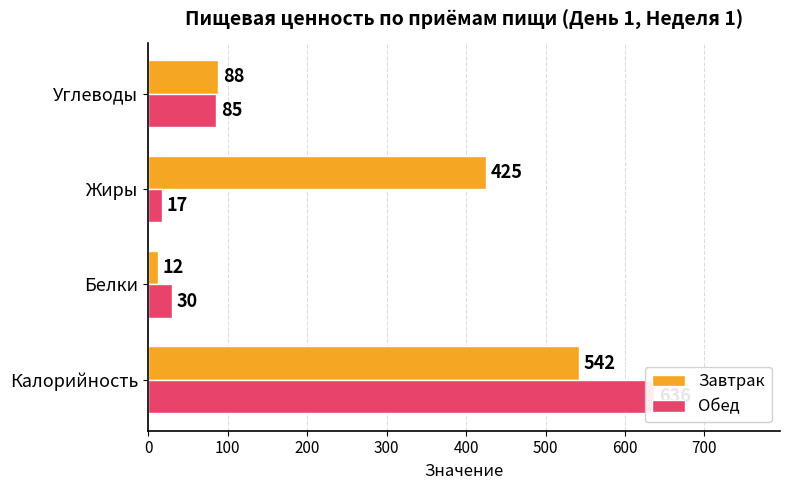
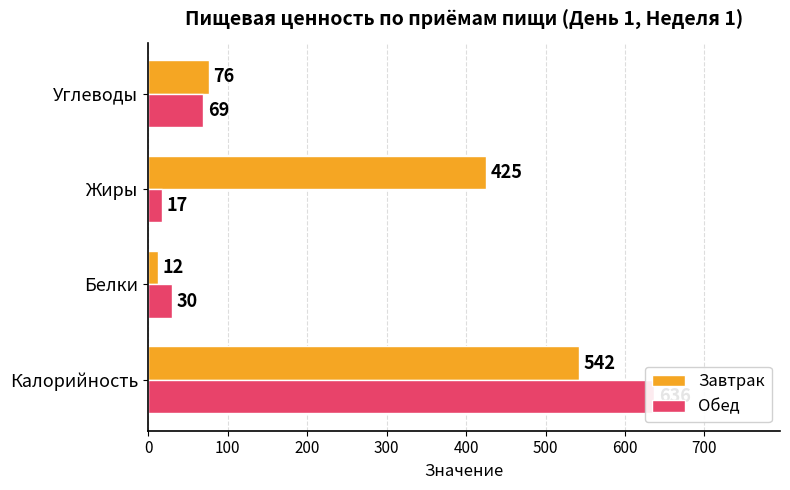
Завтрак, Углеводы: 88 -> 76
Обед, Углеводы: 85 -> 69
